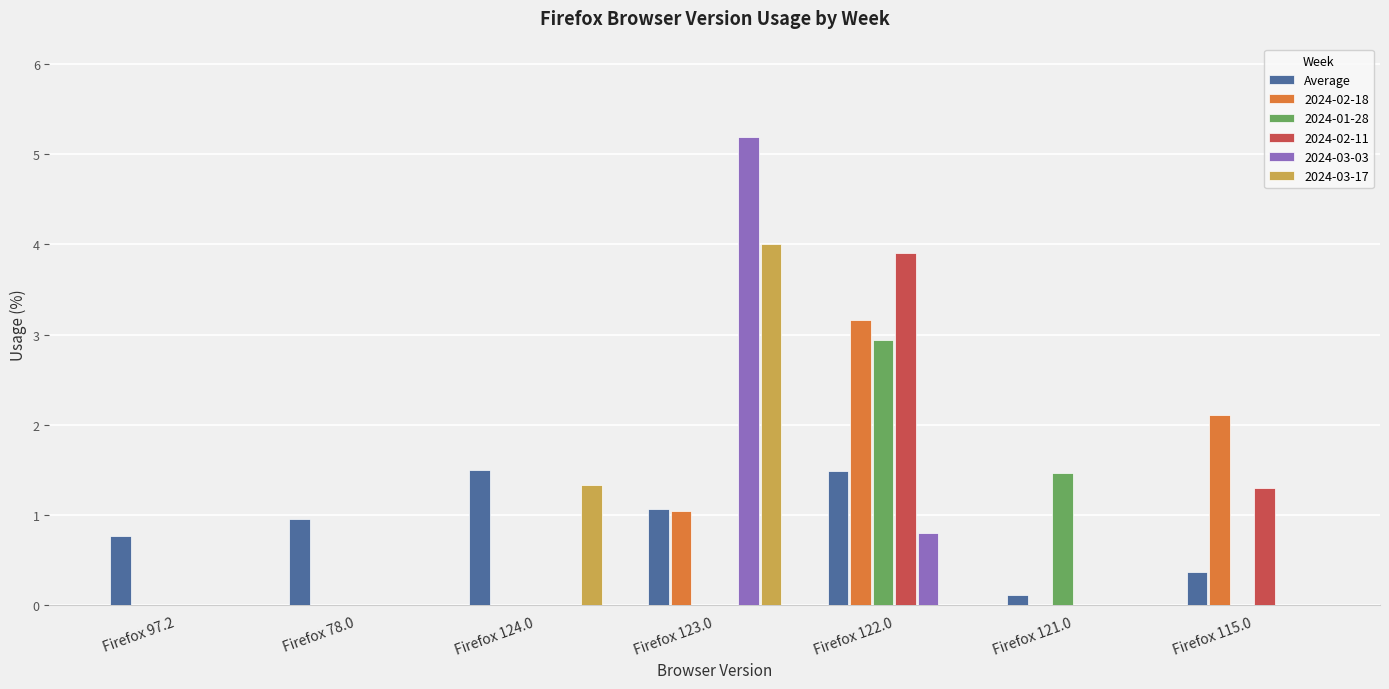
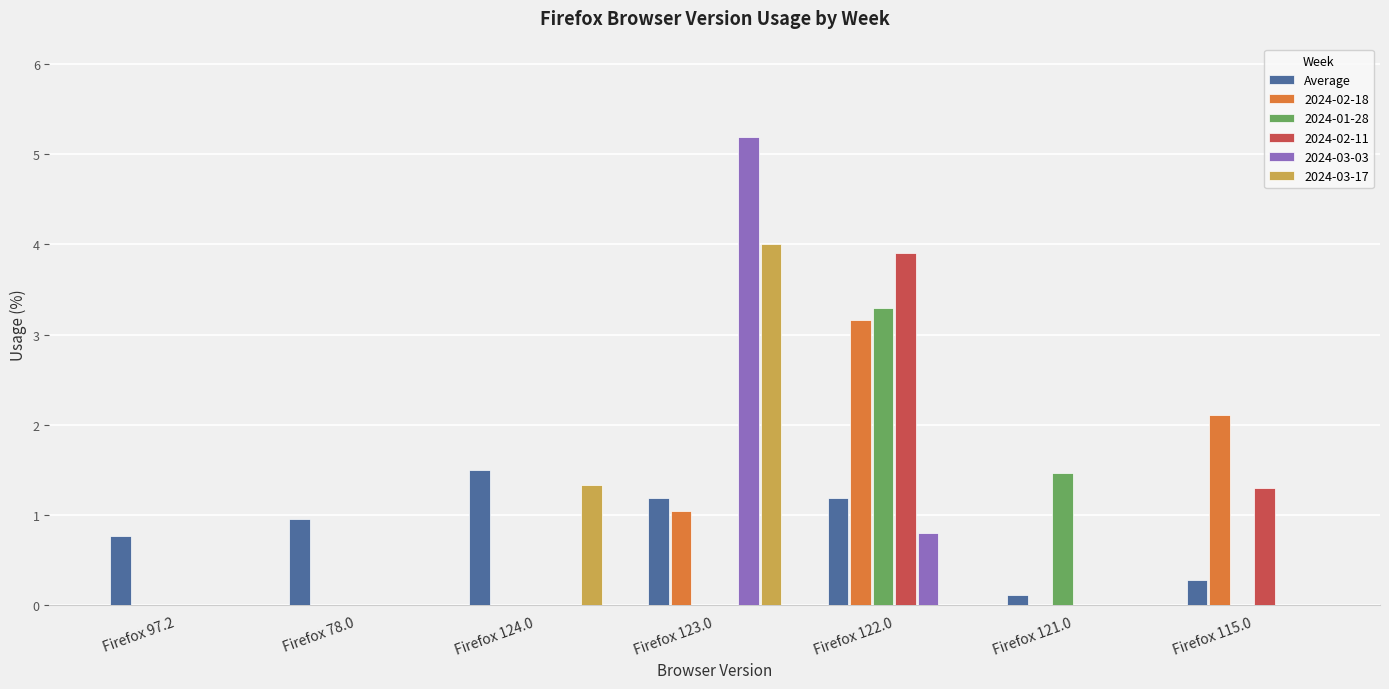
Average, Firefox 123.0: 1.1 -> 1.2
Average, Firefox 122.0: 1.5 -> 1.2
2024-01-28, Firefox 122.0: 2.9 -> 3.3
Average, Firefox 115.0: 0.4 -> 0.3
